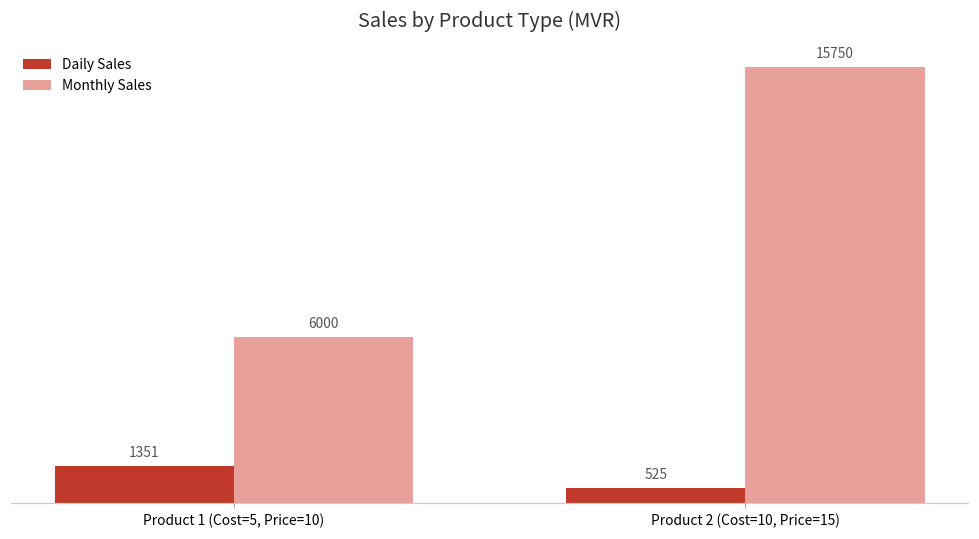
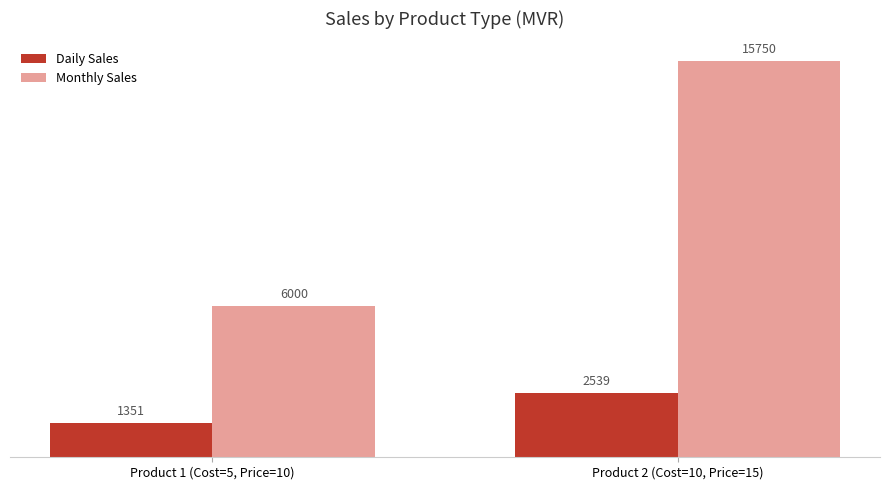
Daily Sales, Product 2 (Cost=10, Price=15): 525 -> 2539
